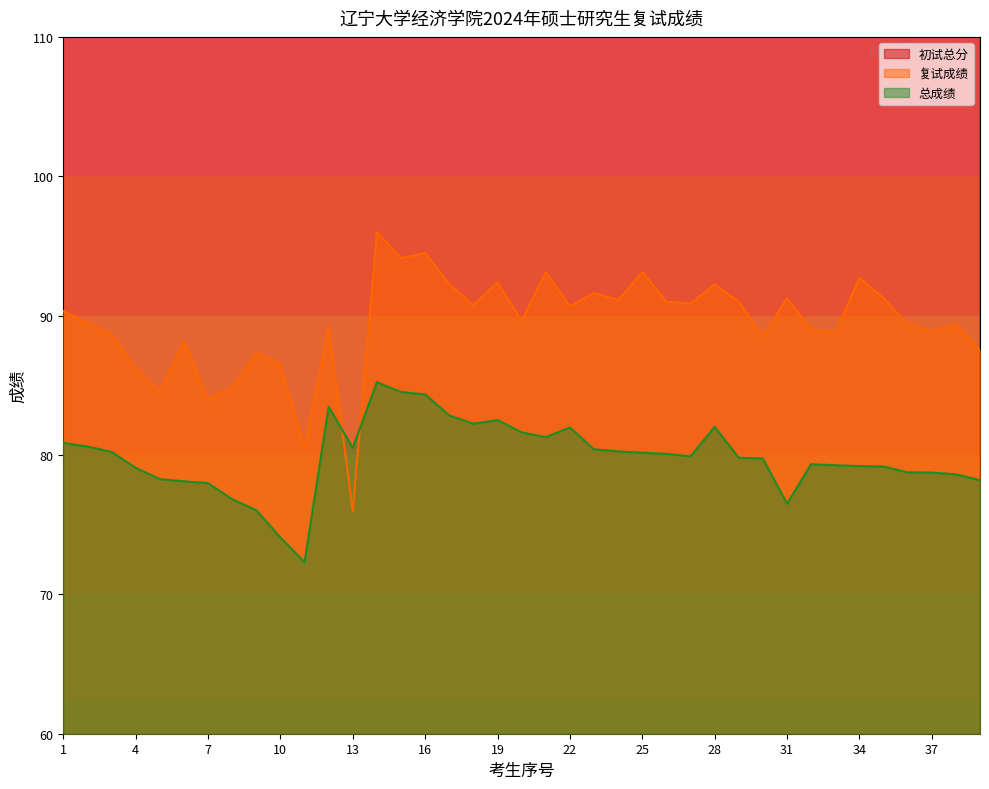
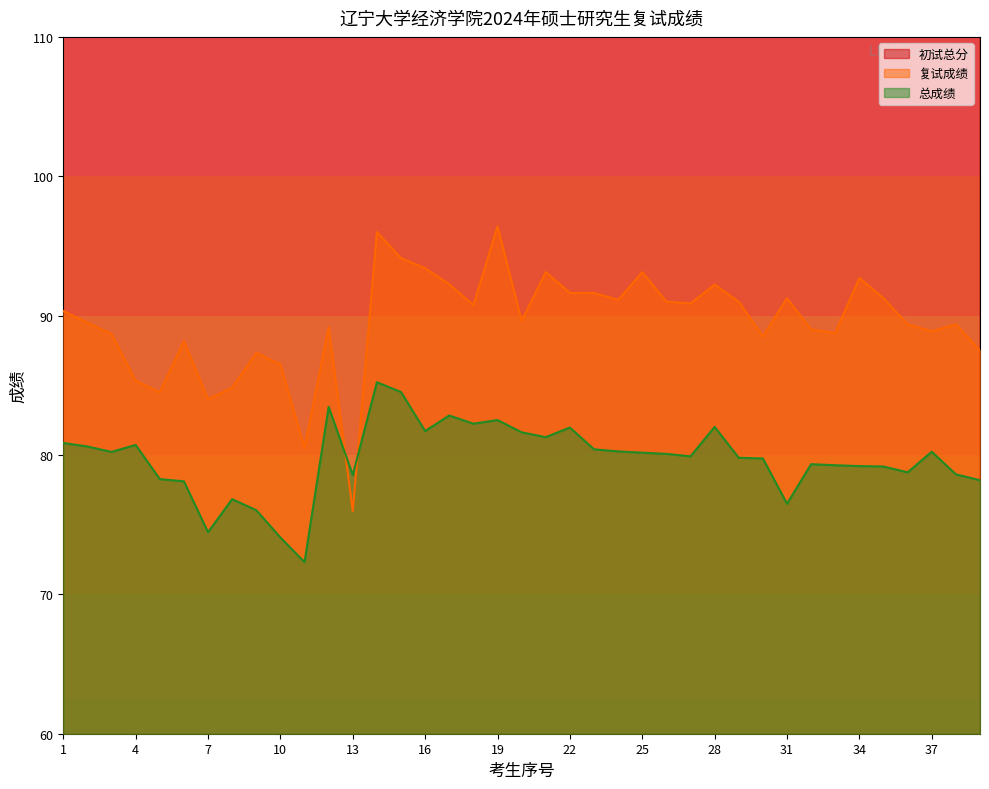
复试成绩, 4: 86.3 -> 85.3
总成绩, 4: 79.1 -> 80.7
总成绩, 7: 78.0 -> 74.5
总成绩, 13: 80.5 -> 78.6
复试成绩, 16: 94.5 -> 93.4
总成绩, 16: 84.4 -> 81.7
复试成绩, 19: 92.4 -> 96.4
复试成绩, 22: 90.7 -> 91.6
总成绩, 37: 78.7 -> 80.2
